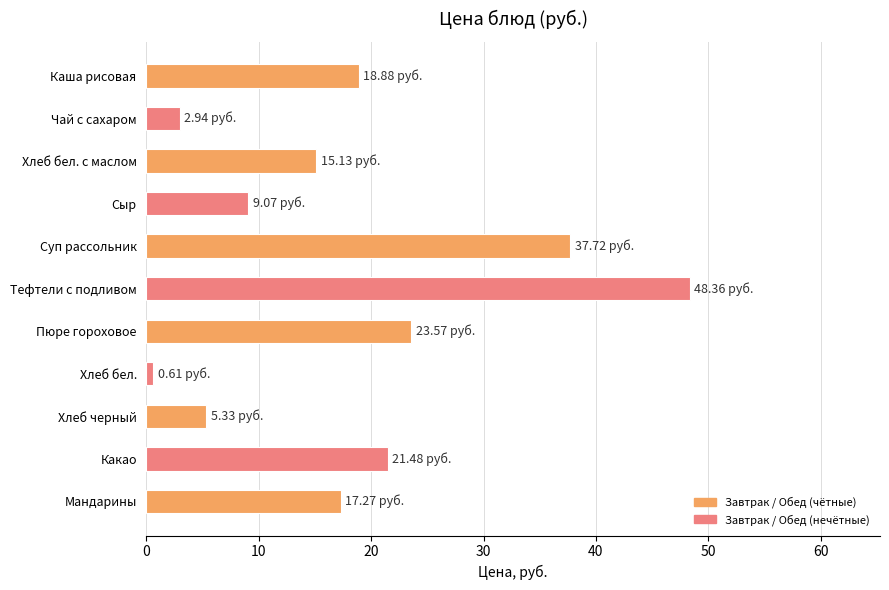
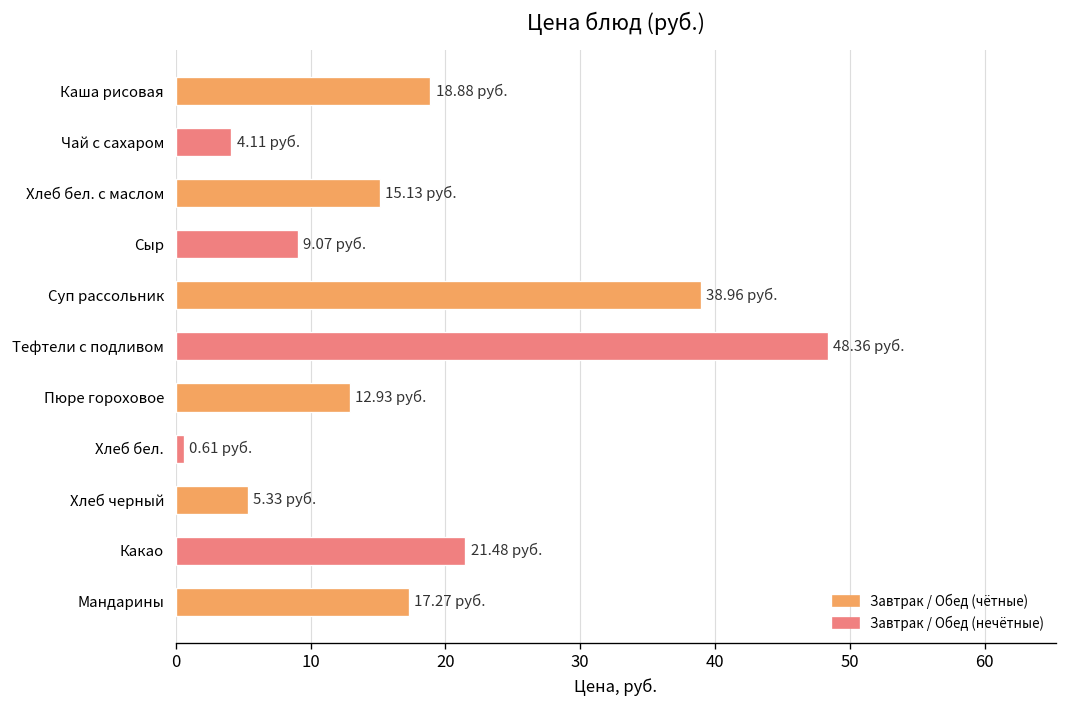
Чай с сахаром: 2.94 -> 4.11
Суп рассольник: 37.72 -> 38.96
Пюре гороховое: 23.57 -> 12.93
